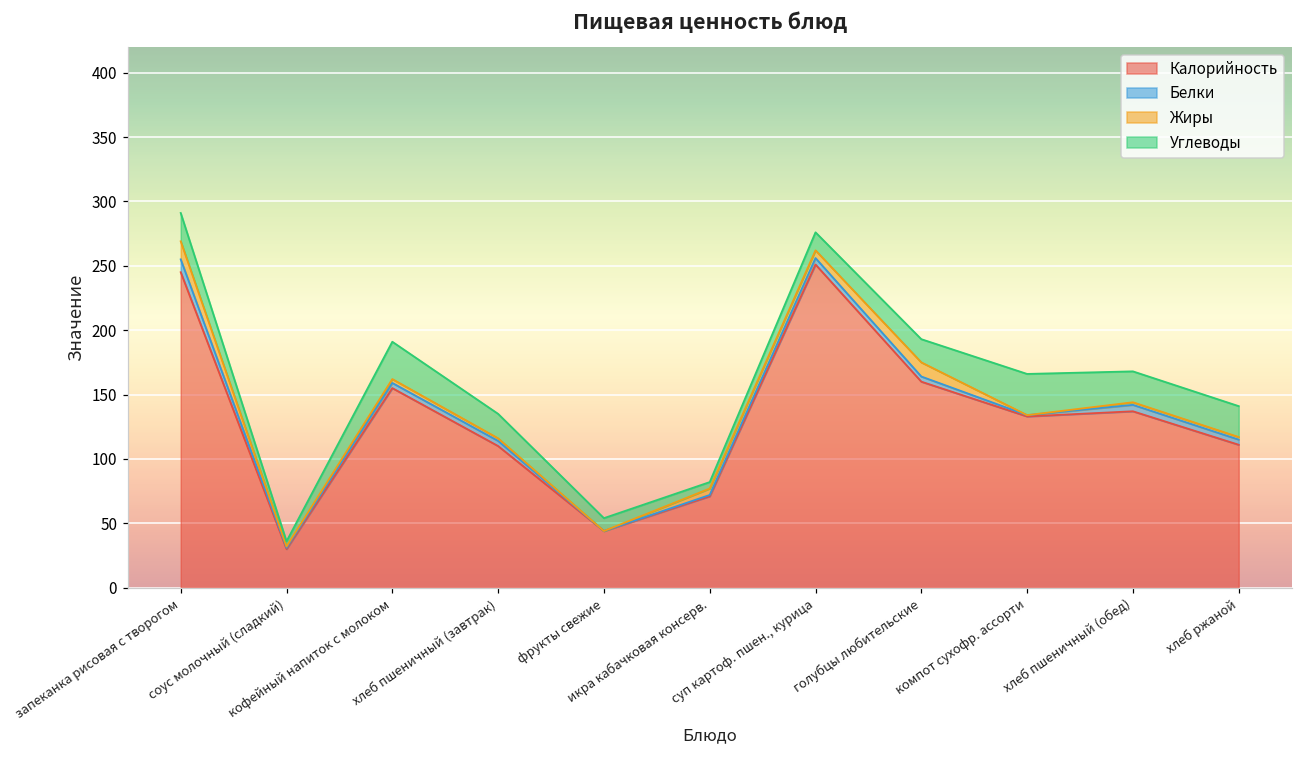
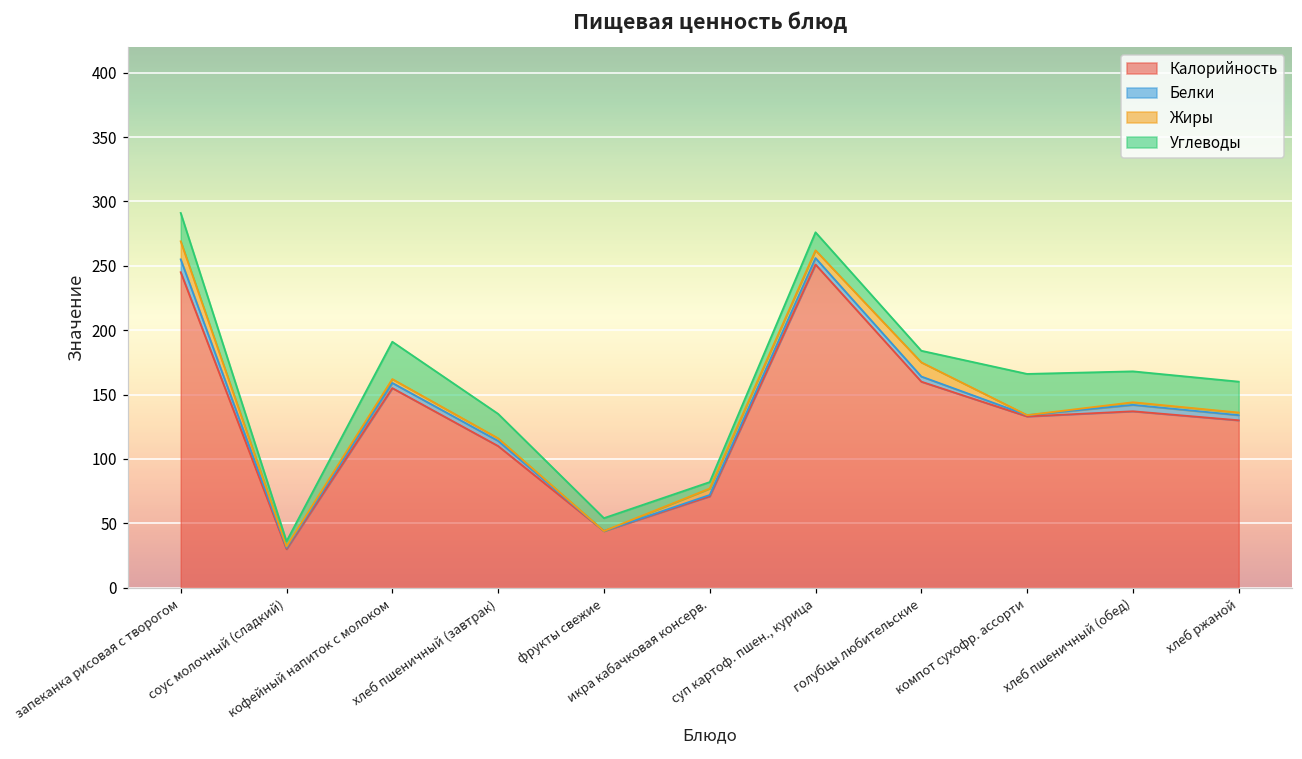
Углеводы, голубцы любительские: 18 -> 9
Калорийность, хлеб ржаной: 111 -> 130
